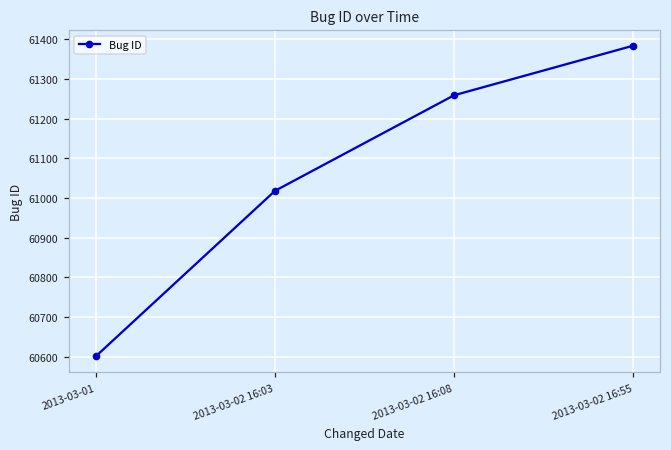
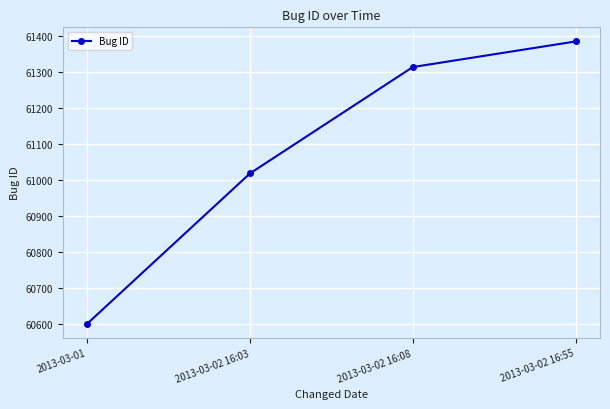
2013-03-02 16:08: 61260 -> 61310
